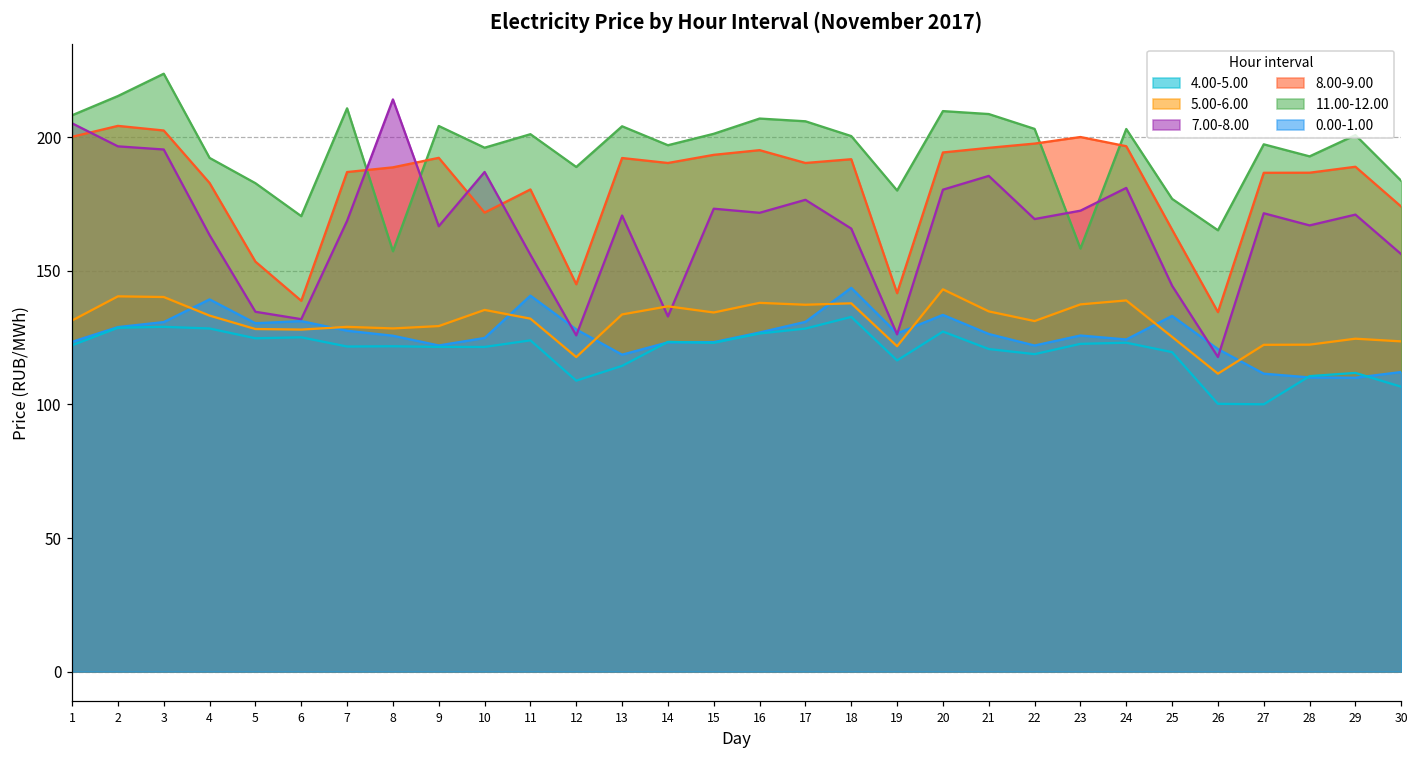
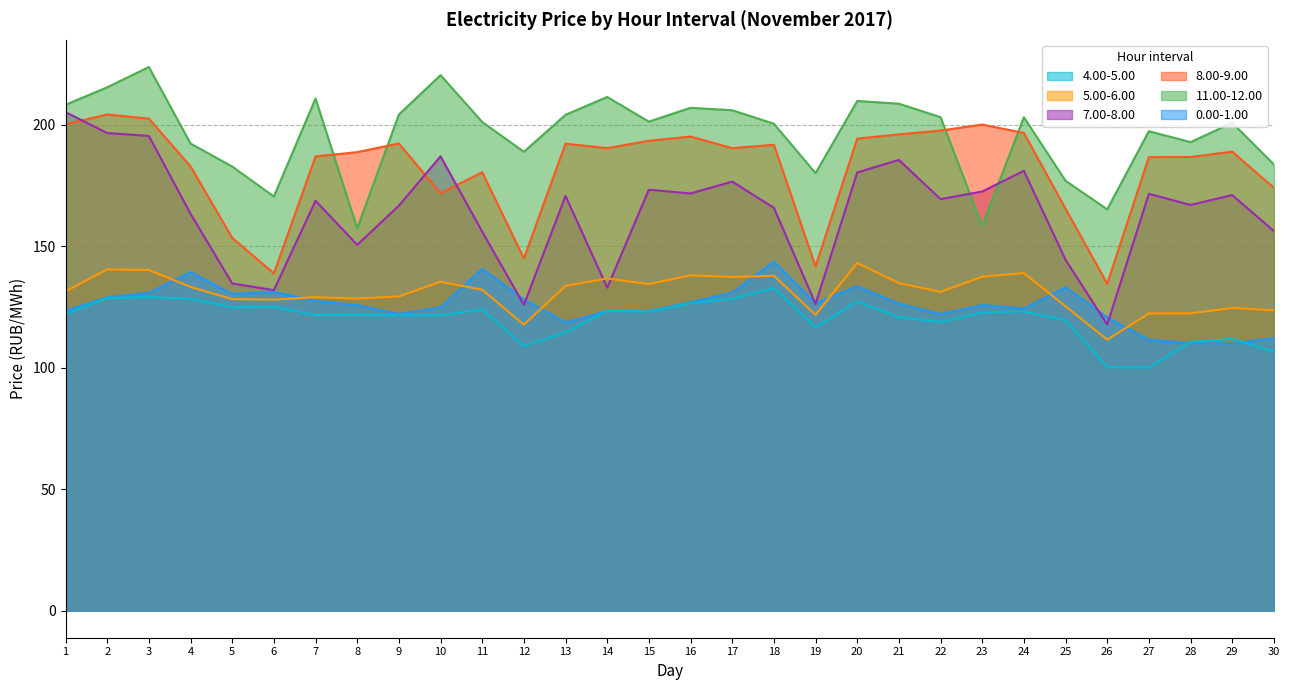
7.00-8.00, 8: 214 -> 151
11.00-12.00, 10: 196 -> 220
11.00-12.00, 14: 197 -> 211
